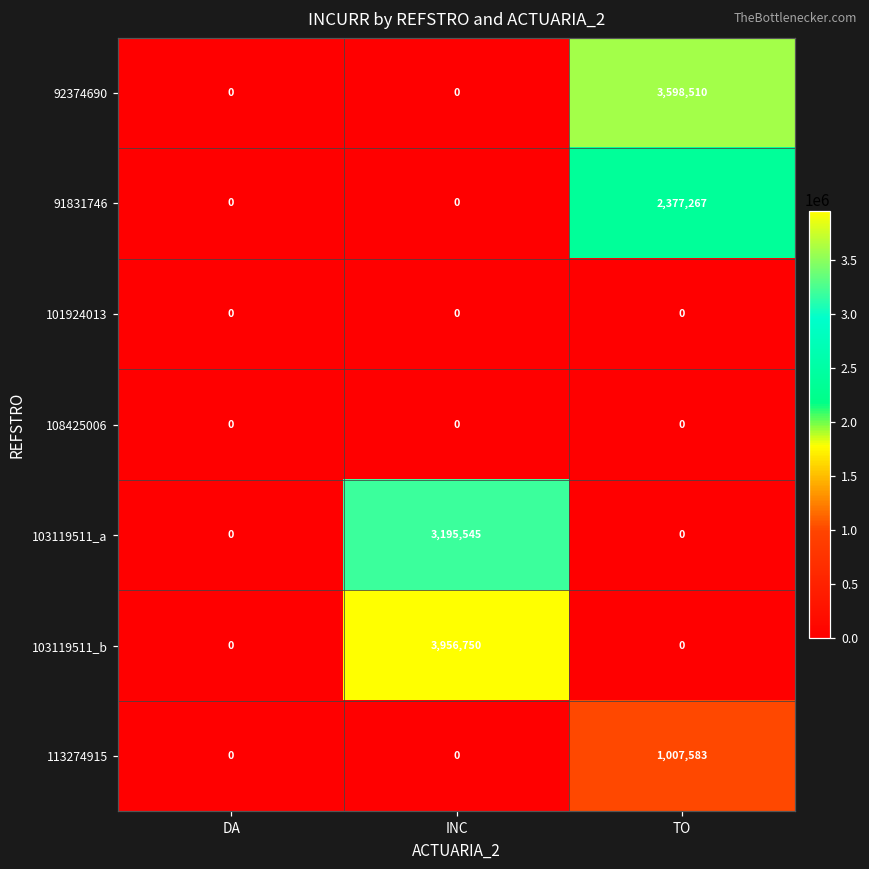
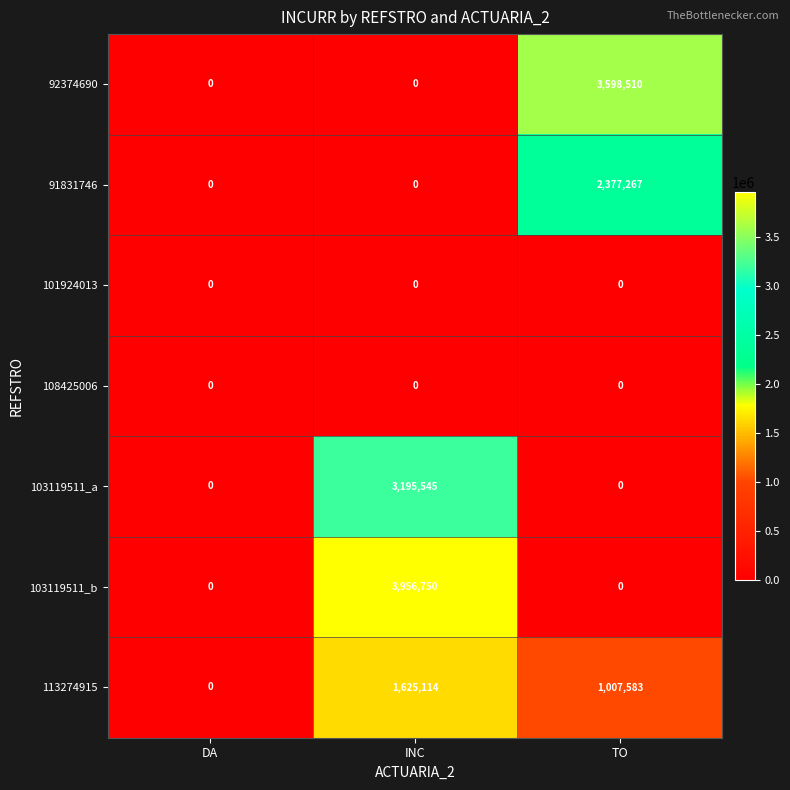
113274915, INC: 0 -> 1,625,114
